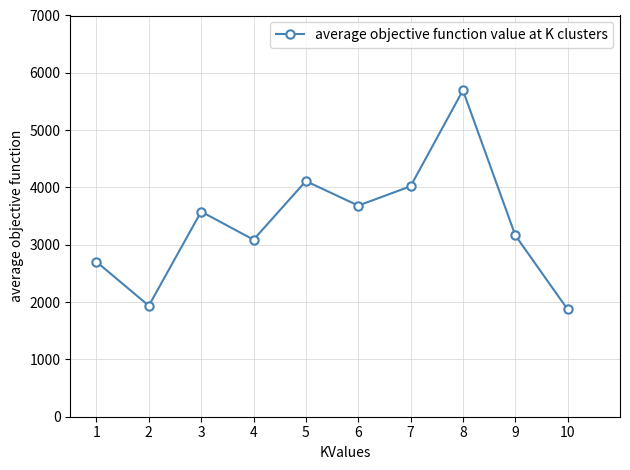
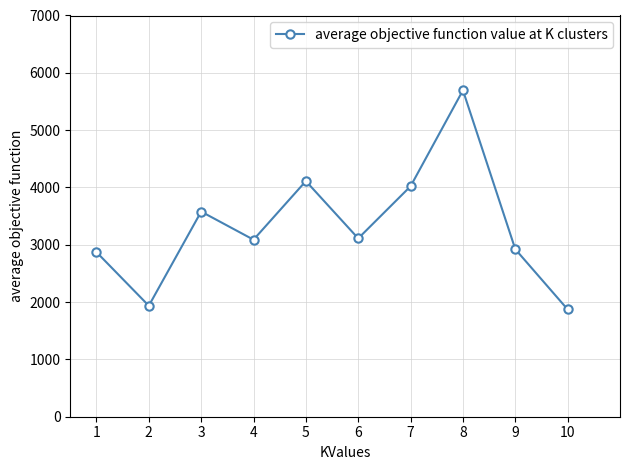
1: 2700 -> 2900
6: 3700 -> 3100
9: 3200 -> 2900
